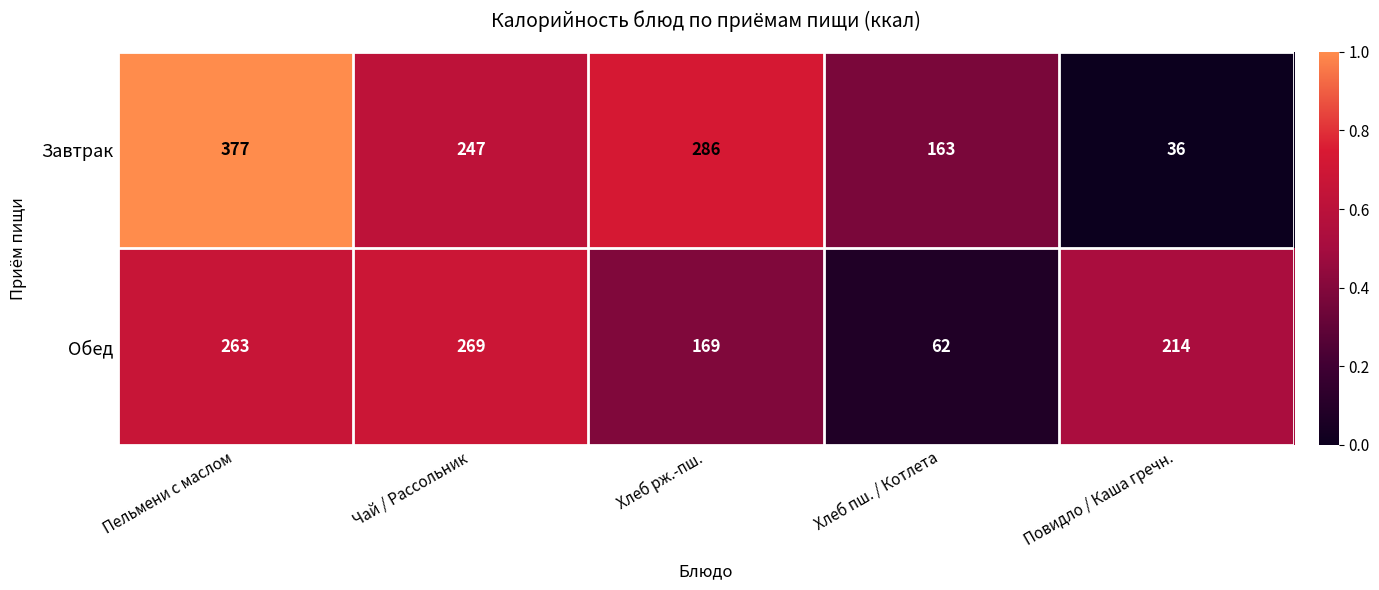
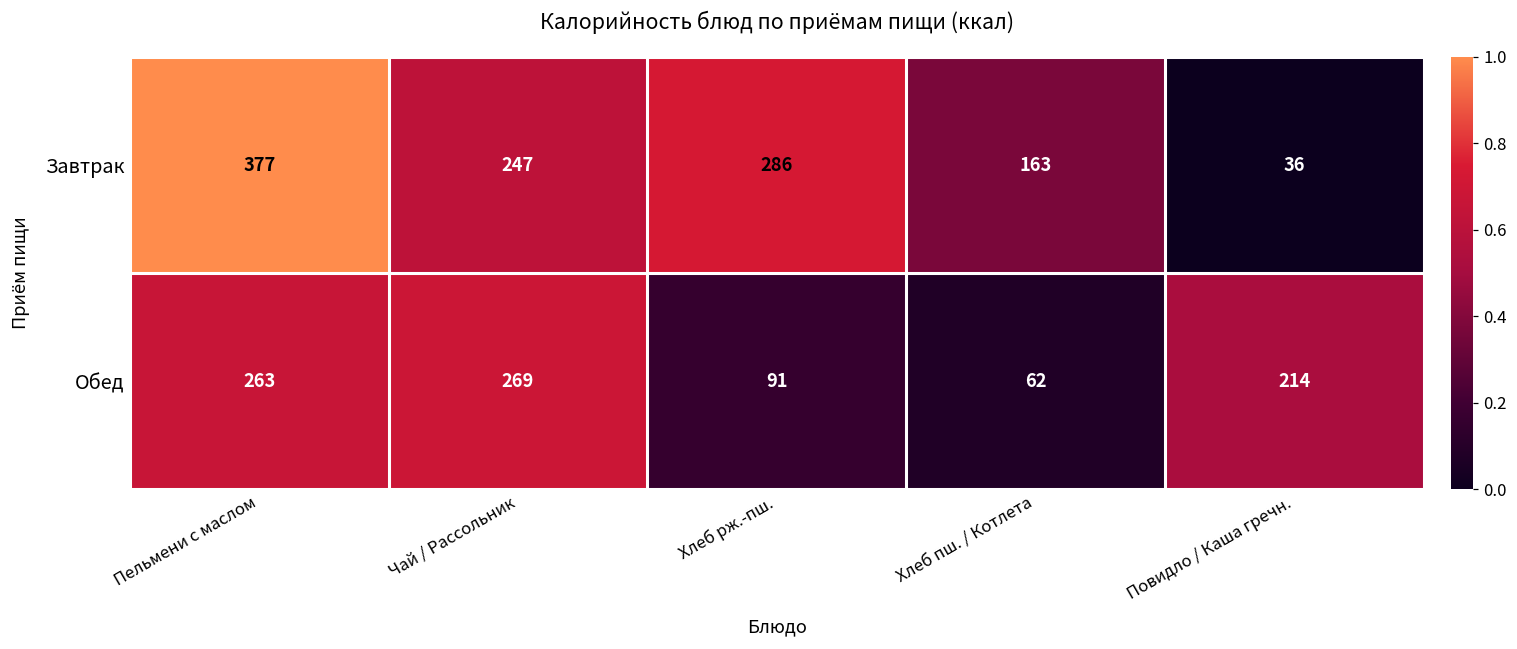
Обед, Хлеб рж.-пш.: 169 -> 91
